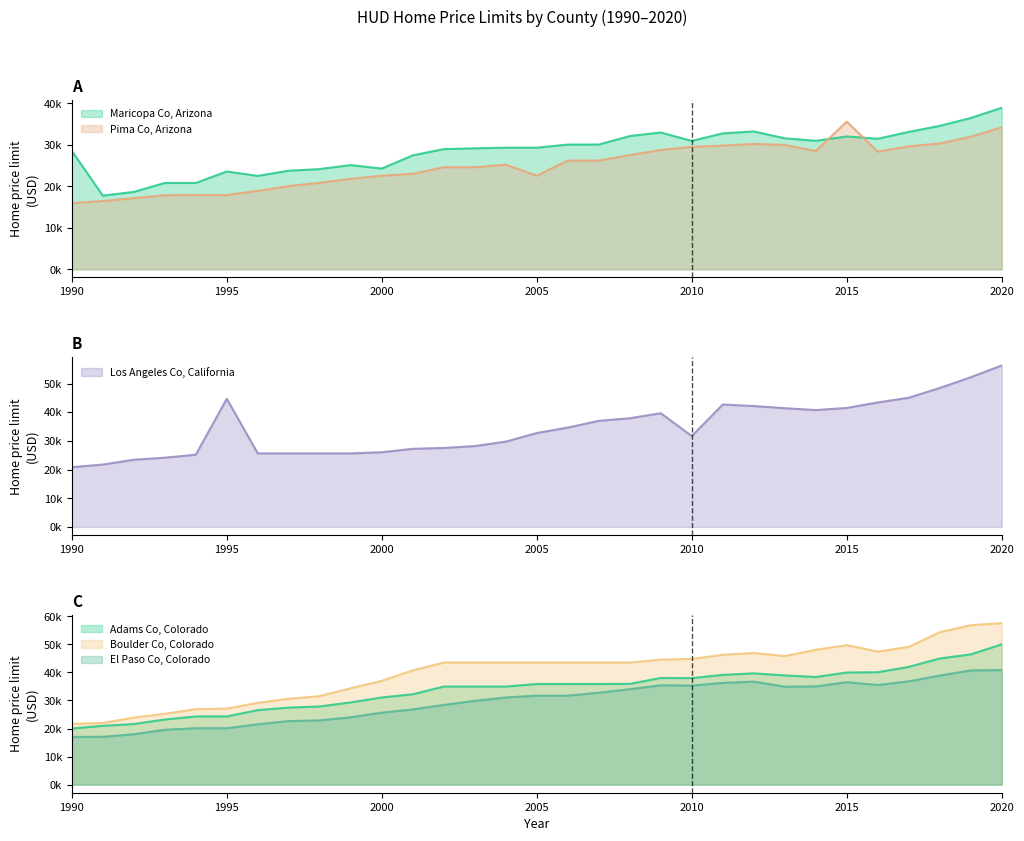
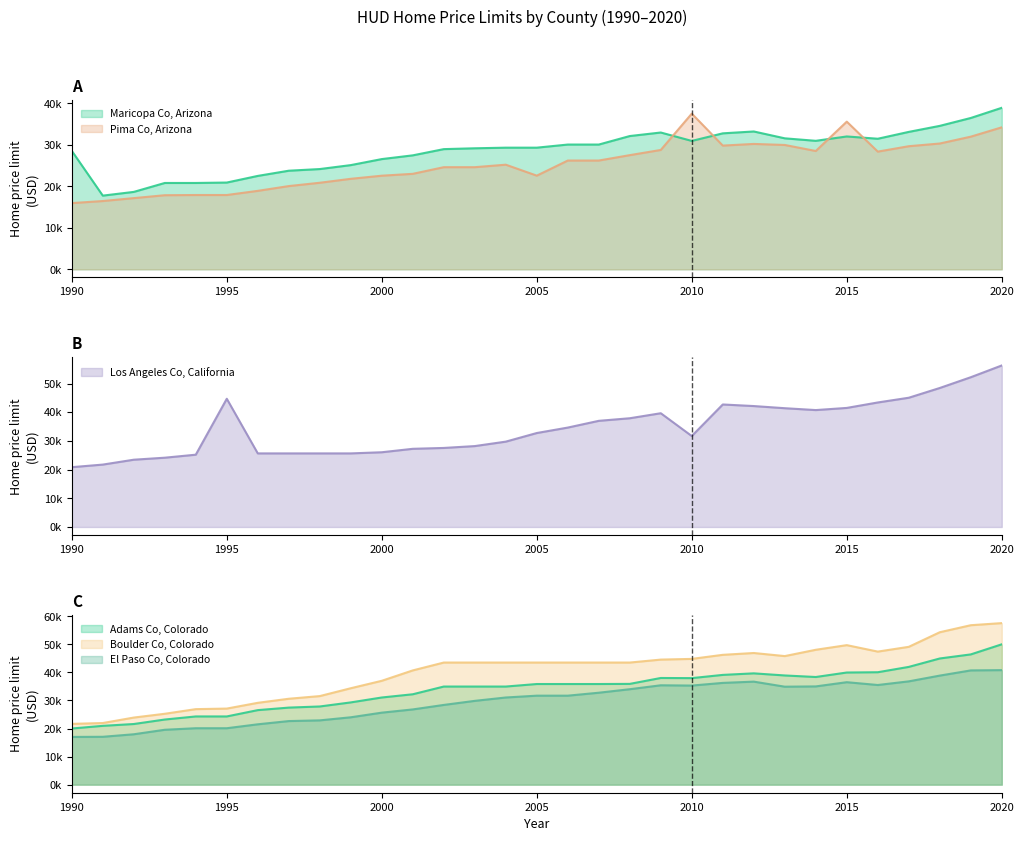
A, Maricopa Co, Arizona, 1995: 24000 -> 21000
A, Maricopa Co, Arizona, 2000: 24000 -> 27000
A, Pima Co, Arizona, 2010: 30000 -> 37000
